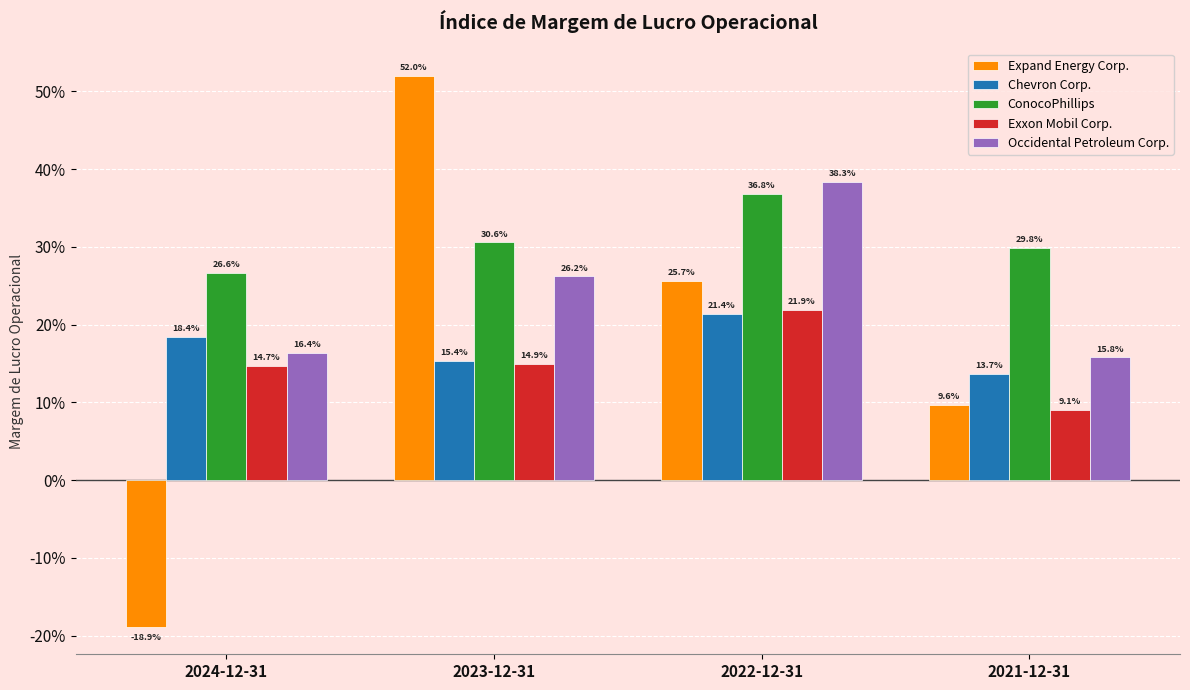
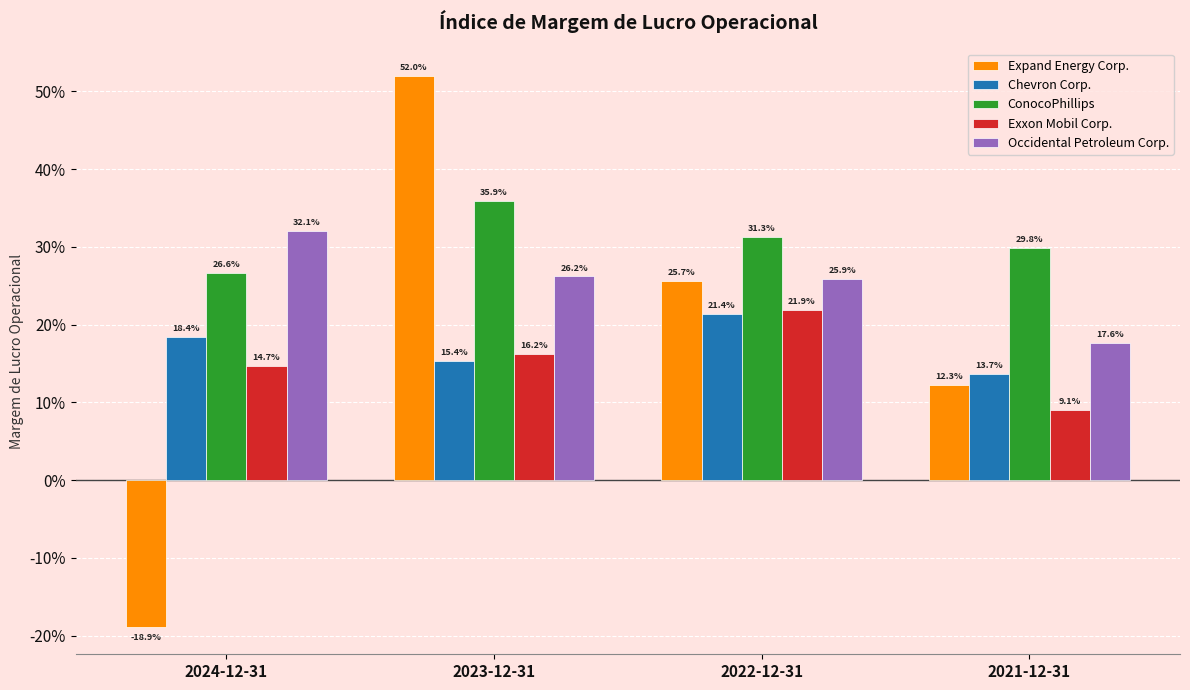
Occidental Petroleum Corp., 2024-12-31: 16.4% -> 32.1%
ConocoPhillips, 2023-12-31: 30.6% -> 35.9%
Exxon Mobil Corp., 2023-12-31: 14.9% -> 16.2%
ConocoPhillips, 2022-12-31: 36.8% -> 31.3%
Occidental Petroleum Corp., 2022-12-31: 38.3% -> 25.9%
Expand Energy Corp., 2021-12-31: 9.6% -> 12.3%
Occidental Petroleum Corp., 2021-12-31: 15.8% -> 17.6%
